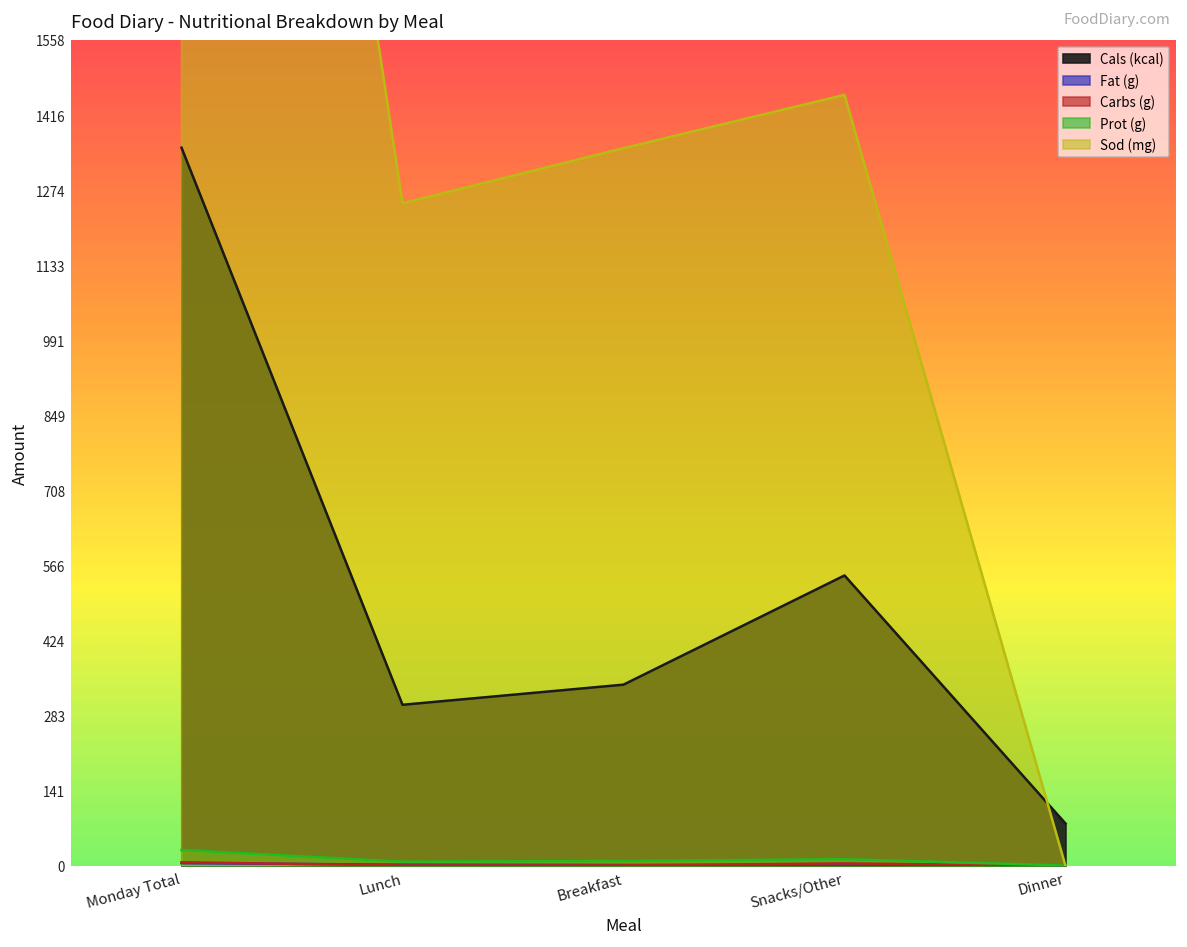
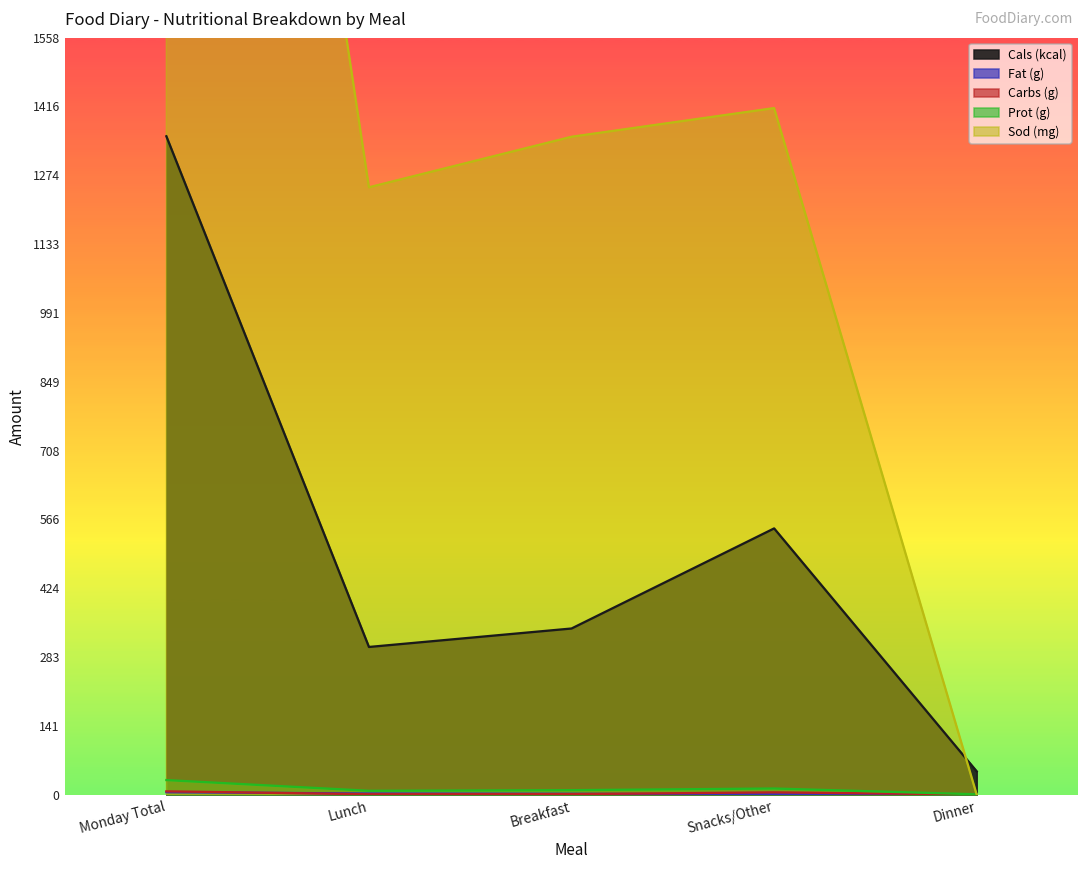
Sod (mg), Snacks/Other: 1450 -> 1410
Cals (kcal), Dinner: 80 -> 50
